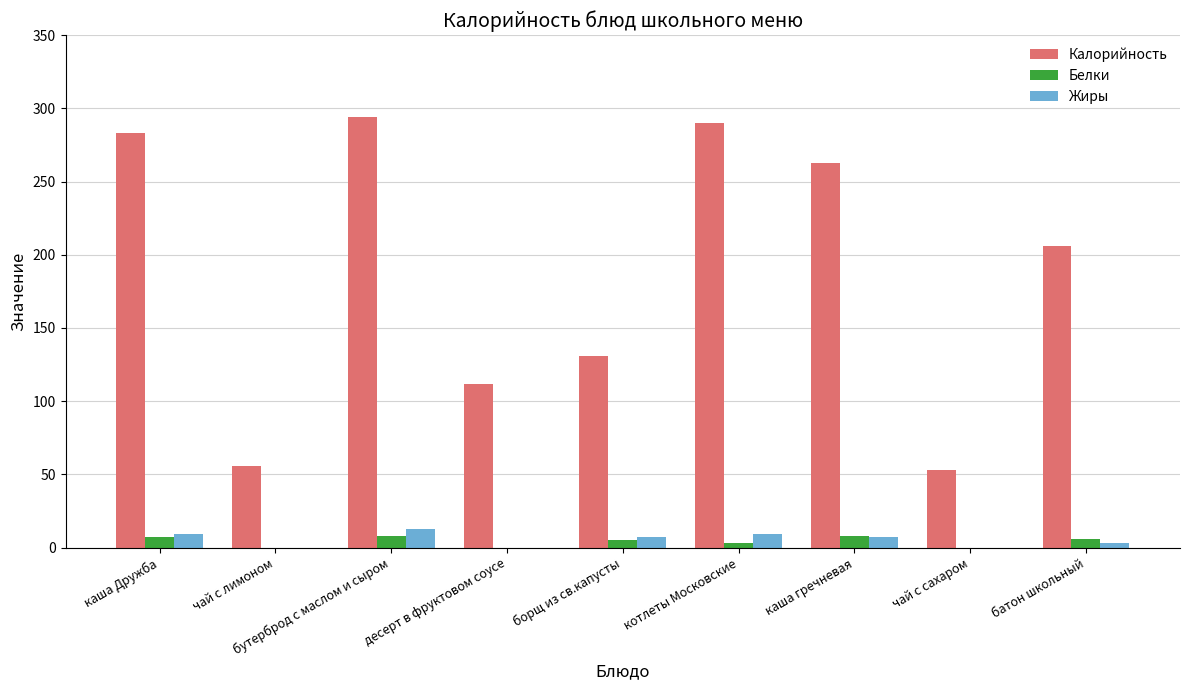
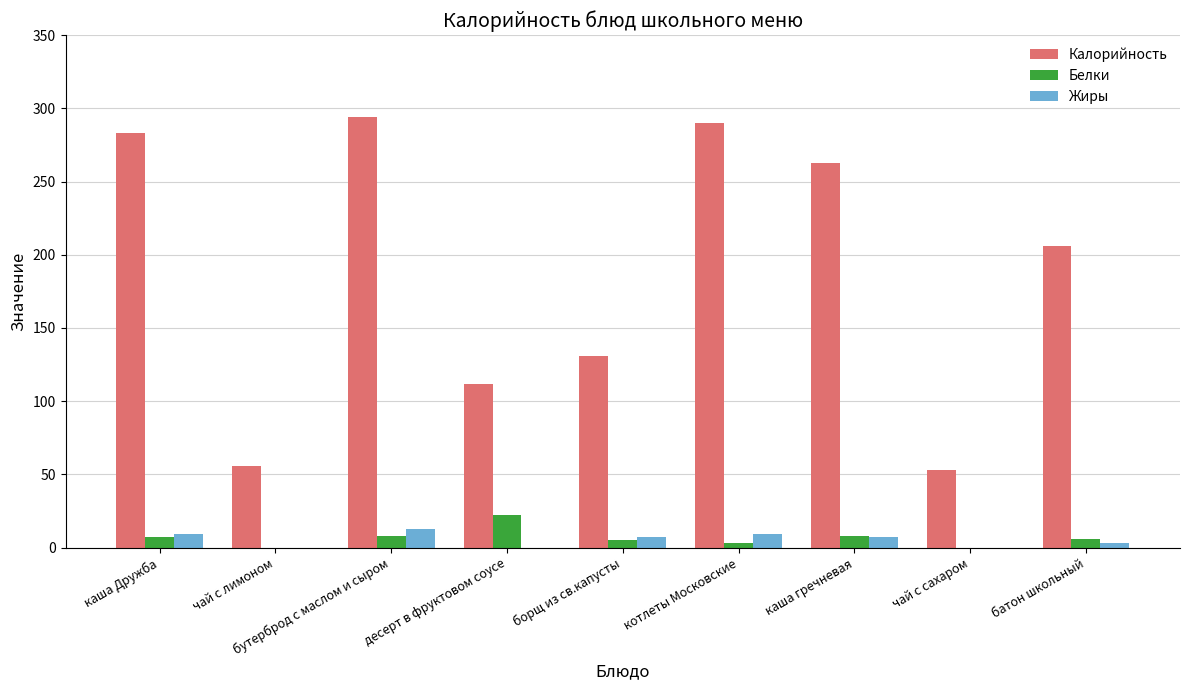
Белки, десерт в фруктовом соусе: 0 -> 22
